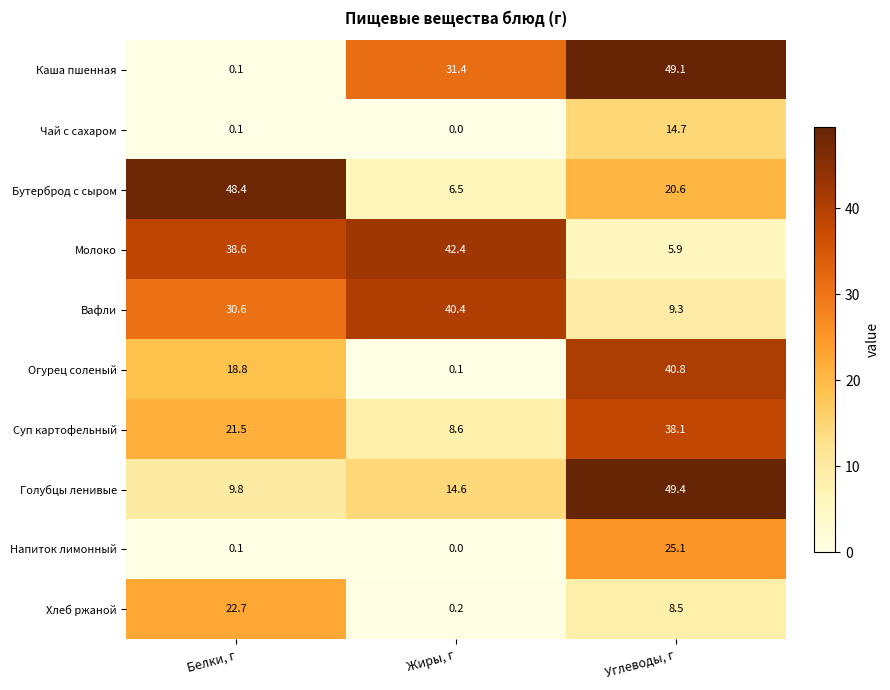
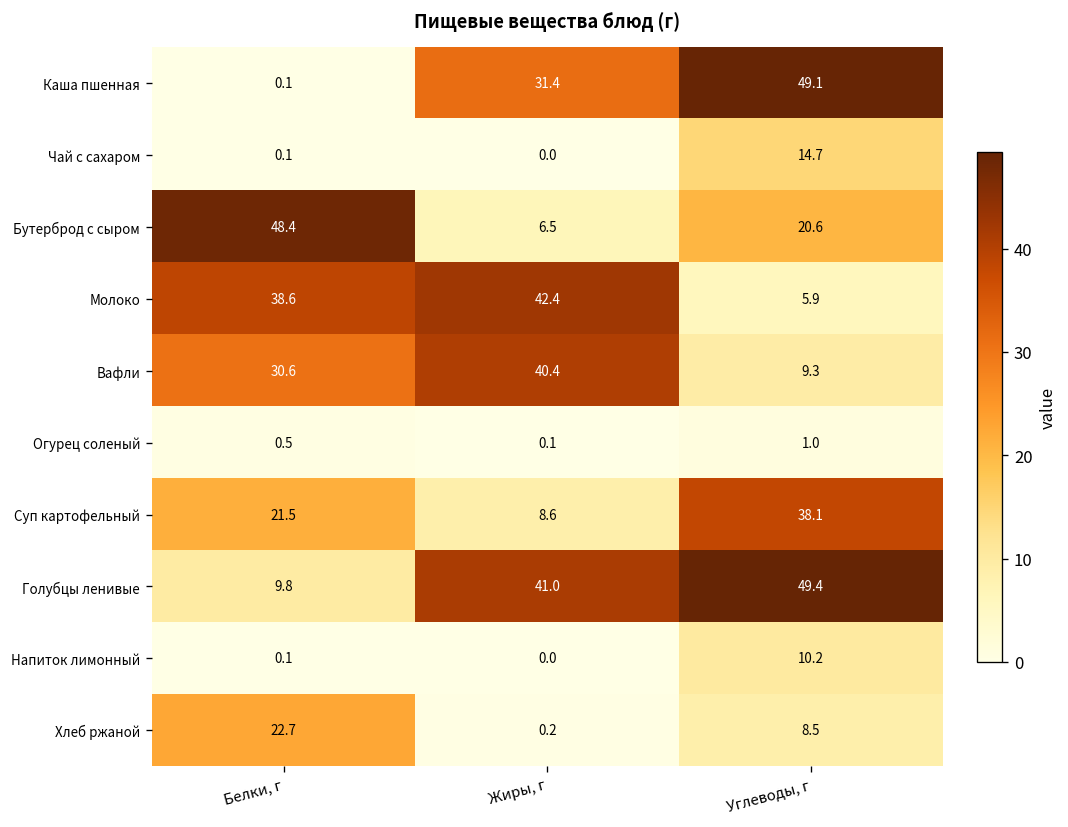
Огурец соленый, Белки, г: 18.8 -> 0.5
Огурец соленый, Углеводы, г: 40.8 -> 1.0
Голубцы ленивые, Жиры, г: 14.6 -> 41.0
Напиток лимонный, Углеводы, г: 25.1 -> 10.2
